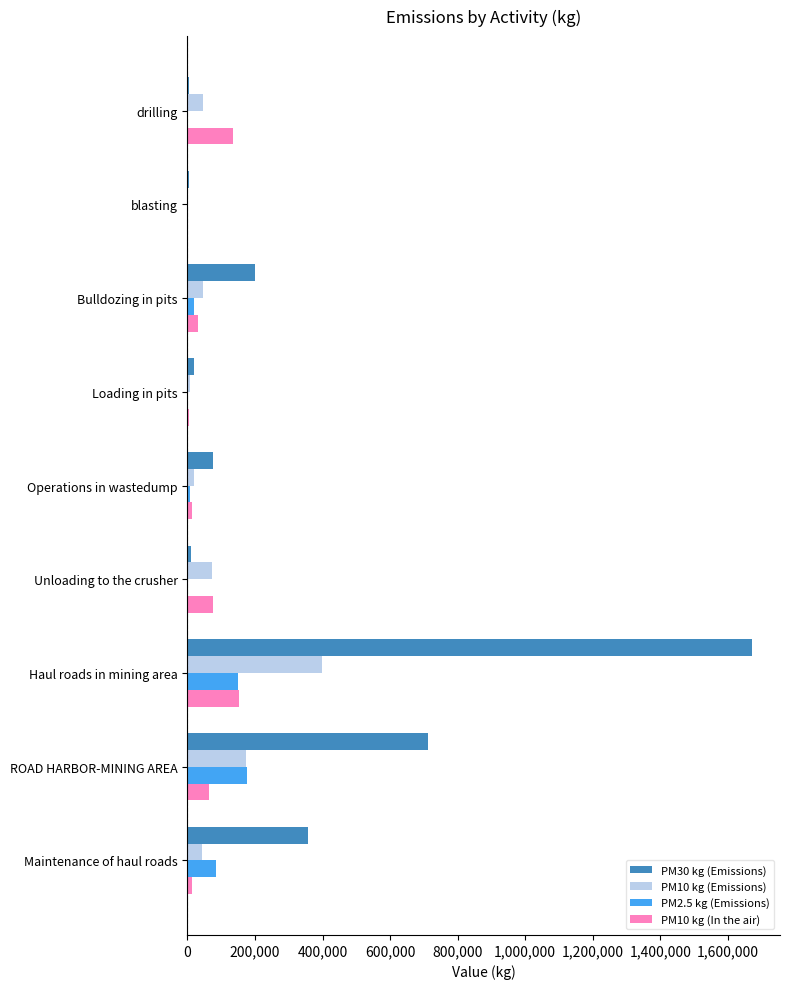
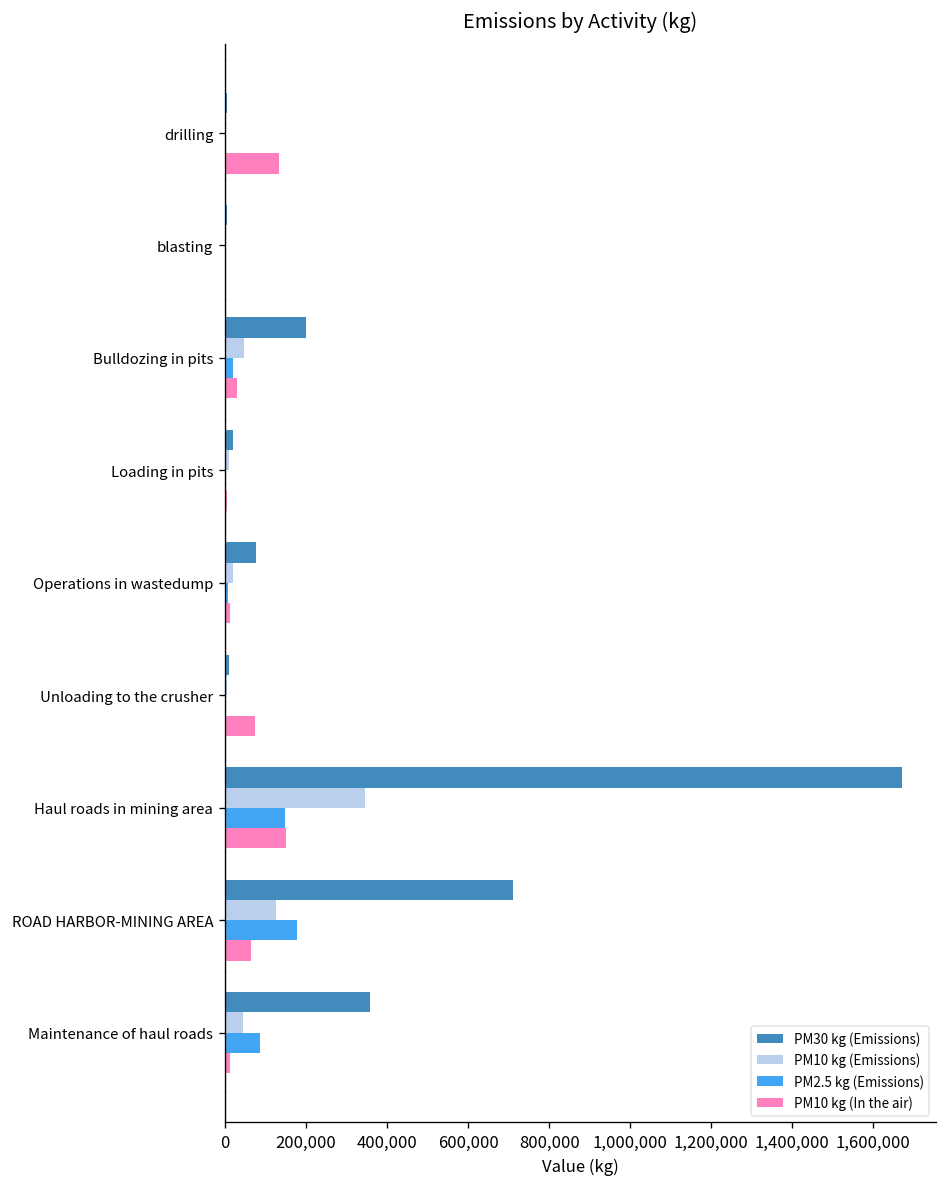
PM10 kg (Emissions), drilling: 40,000 -> 0
PM10 kg (Emissions), Unloading to the crusher: 70,000 -> 0
PM10 kg (Emissions), Haul roads in mining area: 400,000 -> 350,000
PM10 kg (Emissions), ROAD HARBOR-MINING AREA: 170,000 -> 130,000
